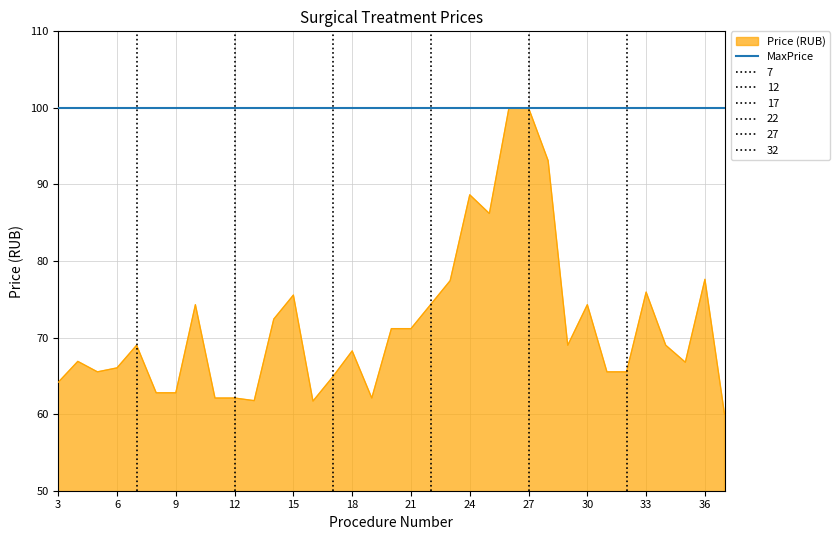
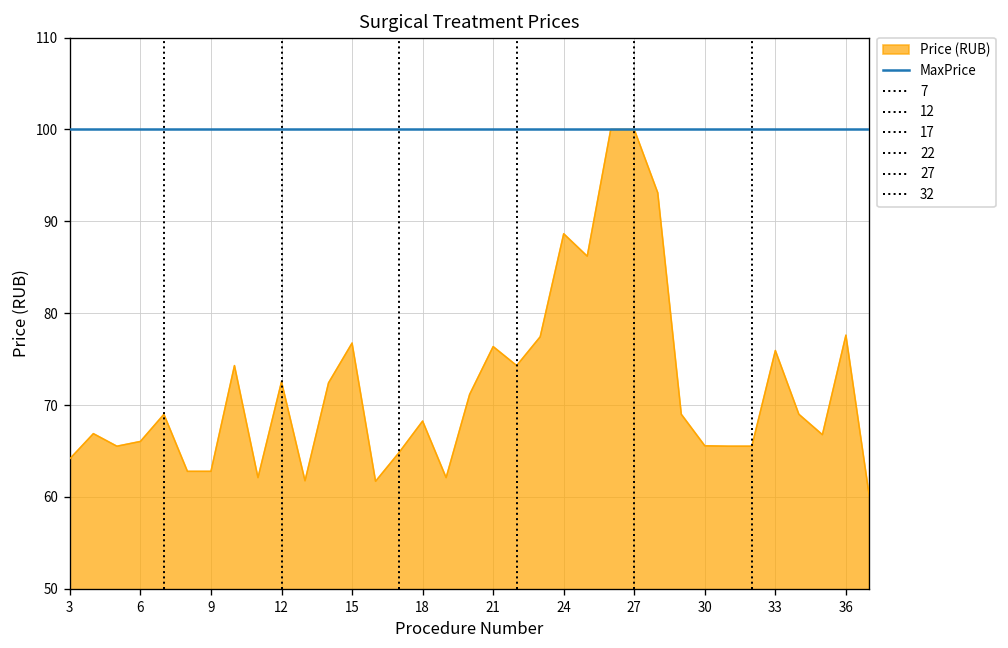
Price (RUB), 12: 62 -> 73
Price (RUB), 15: 76 -> 77
Price (RUB), 21: 71 -> 76
Price (RUB), 30: 74 -> 66
